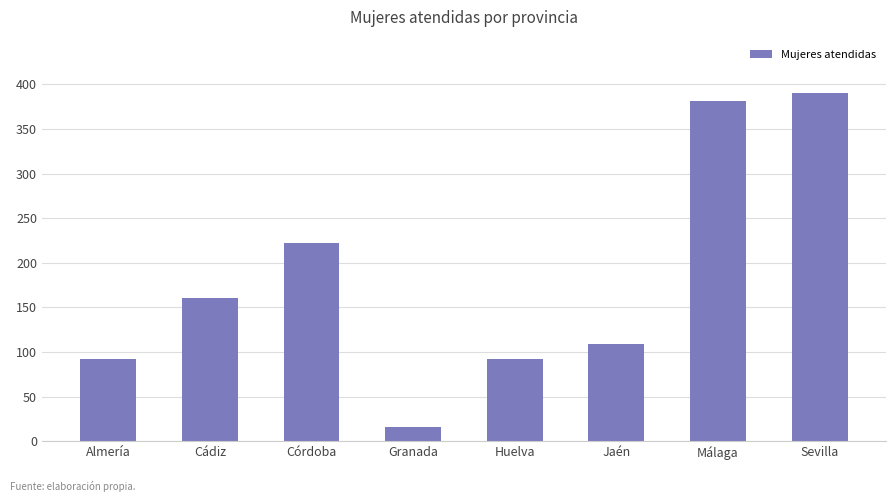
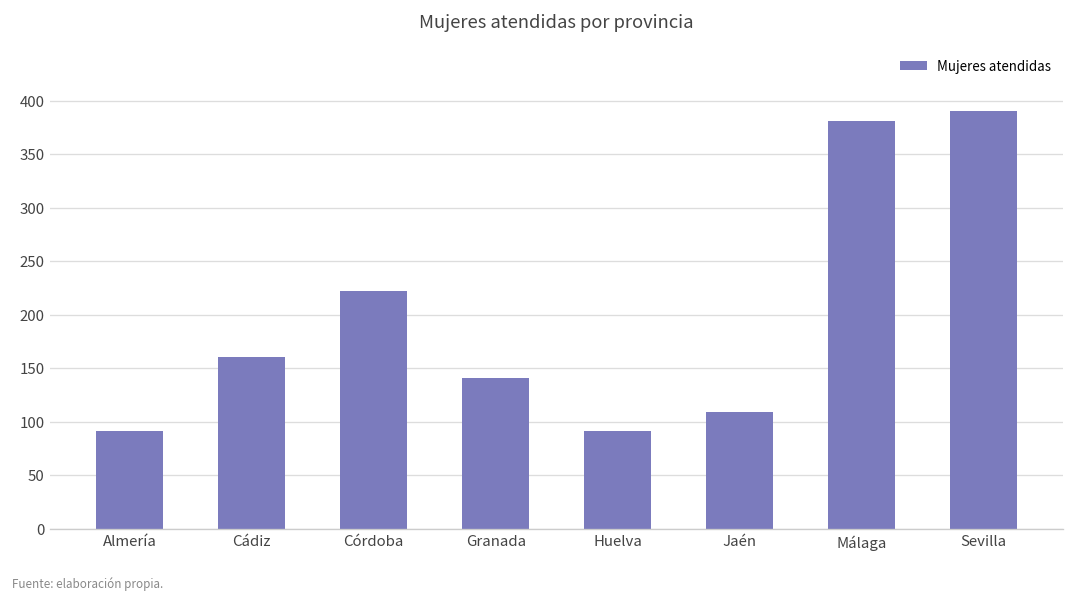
Granada: 20 -> 140
